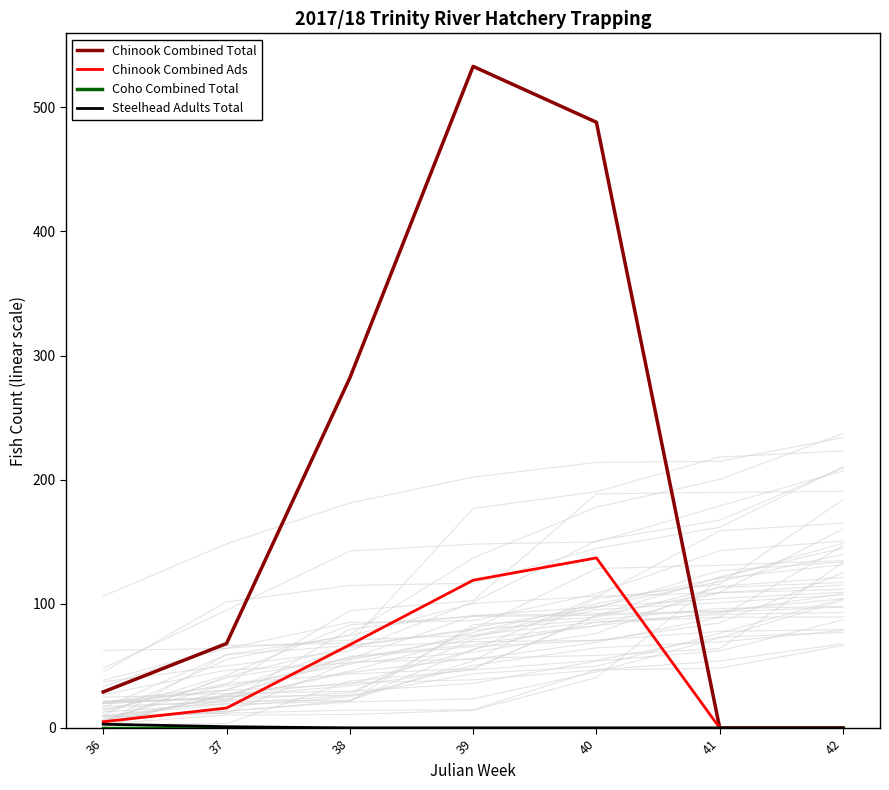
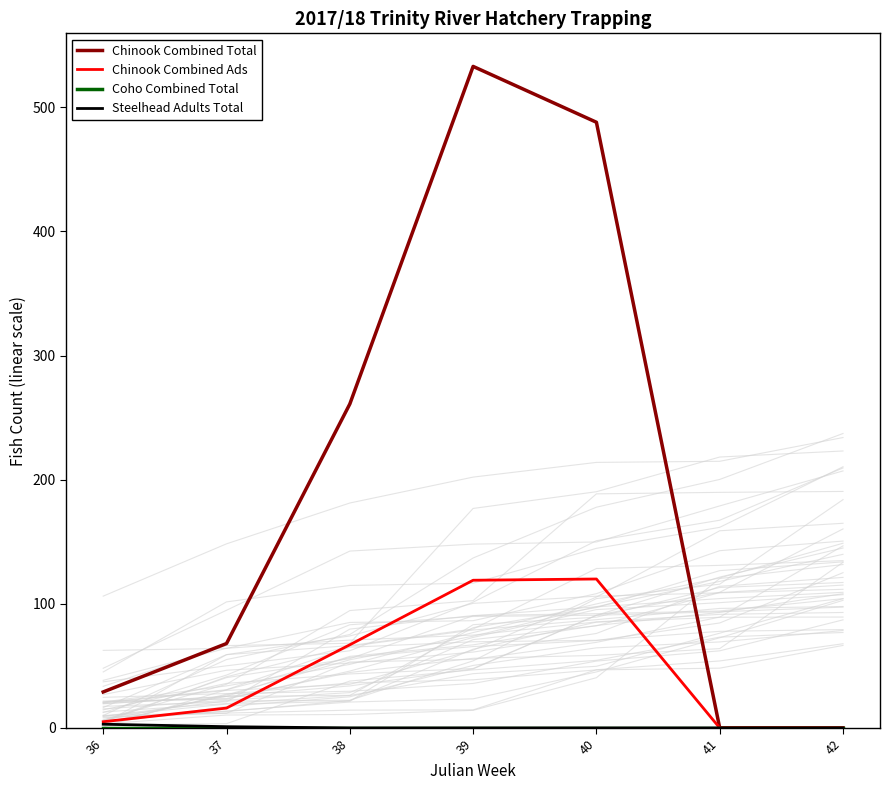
Chinook Combined Total, 38: 282 -> 261
Chinook Combined Ads, 40: 137 -> 120
